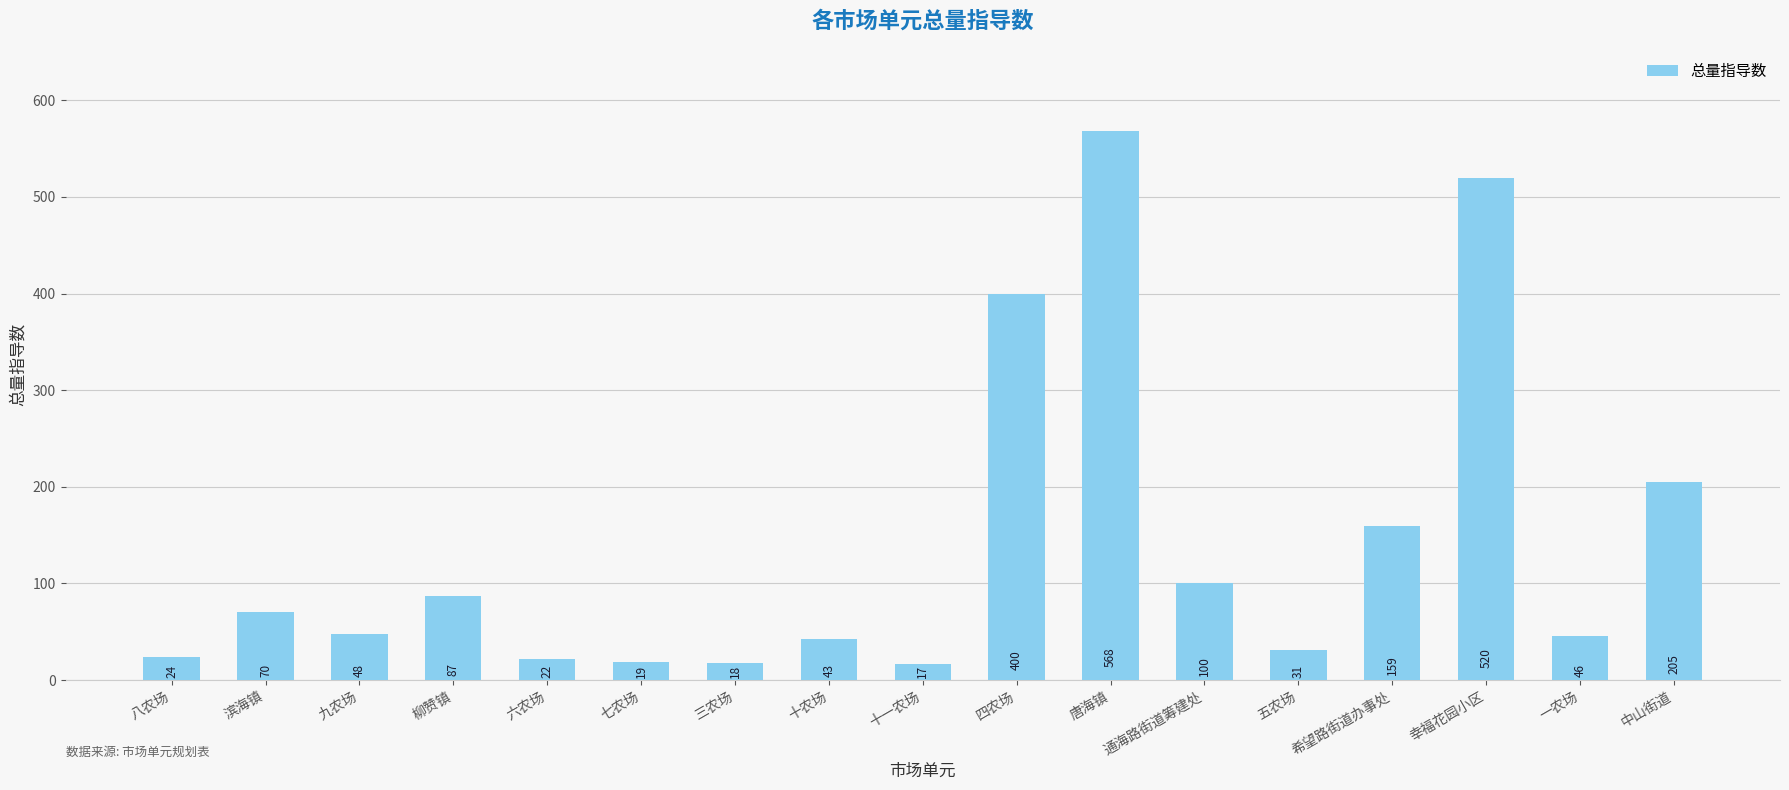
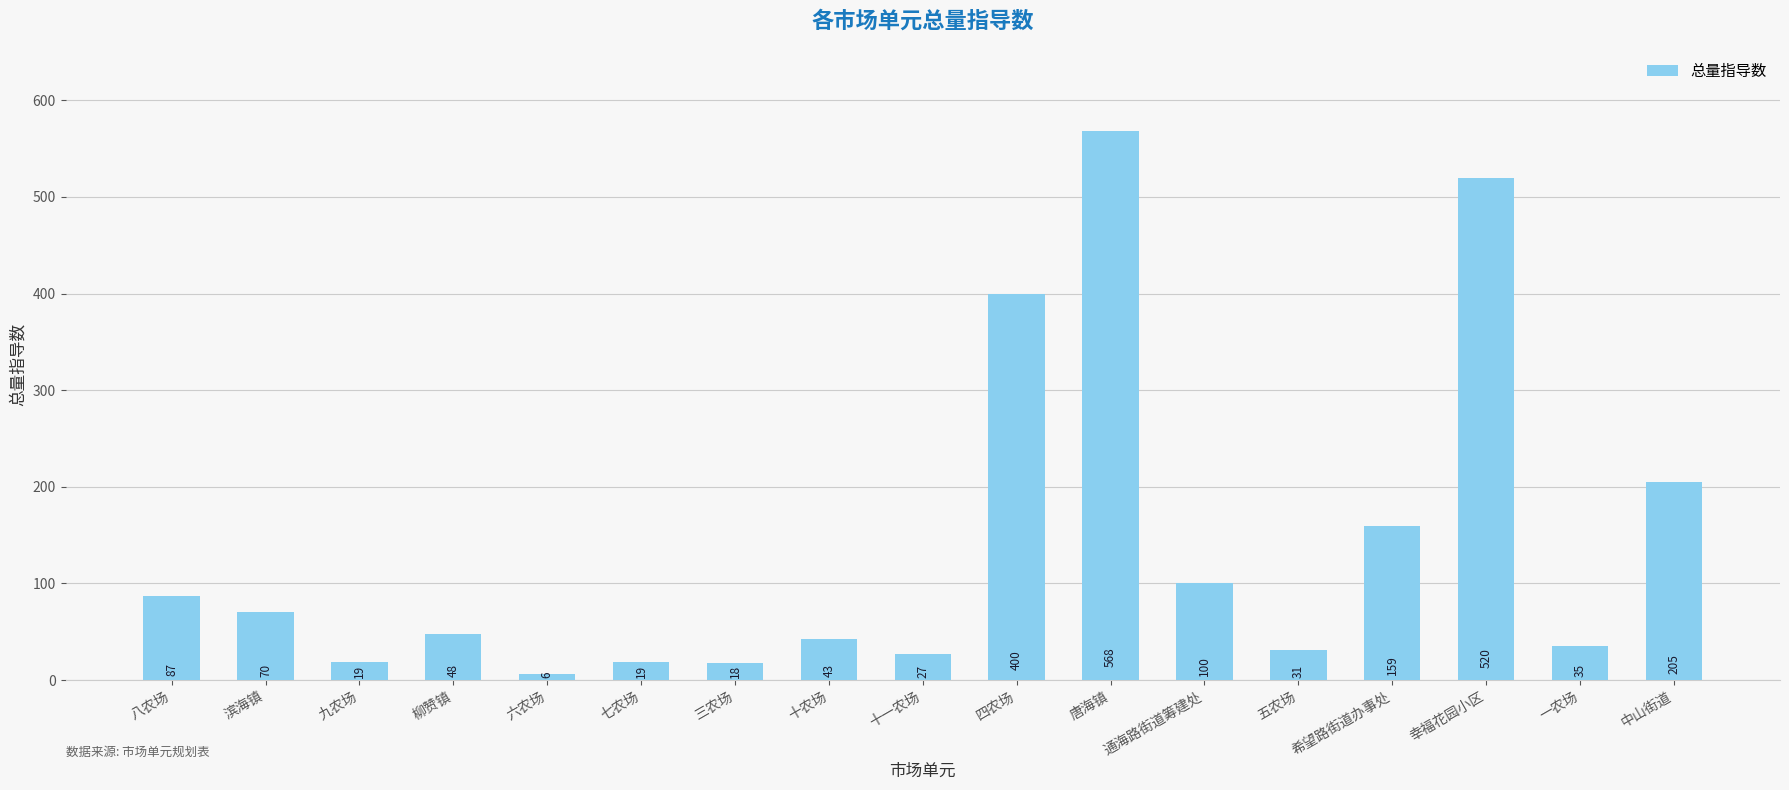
八农场: 24 -> 87
九农场: 48 -> 19
柳赞镇: 87 -> 48
六农场: 22 -> 6
十一农场: 17 -> 27
一农场: 46 -> 35
